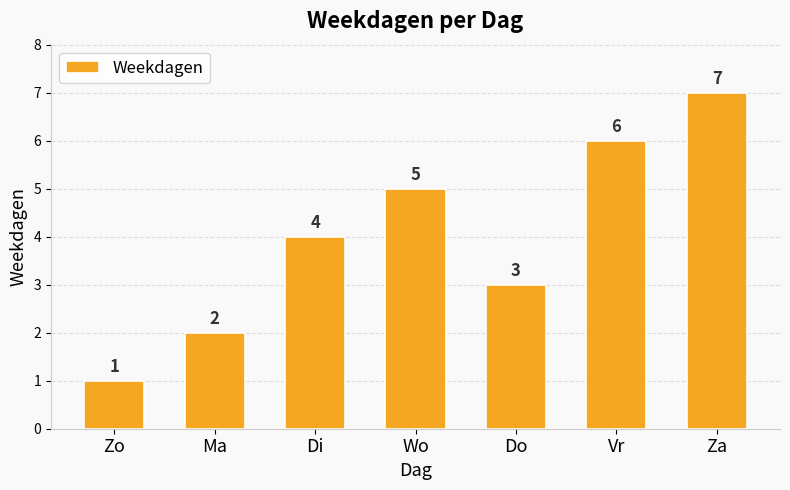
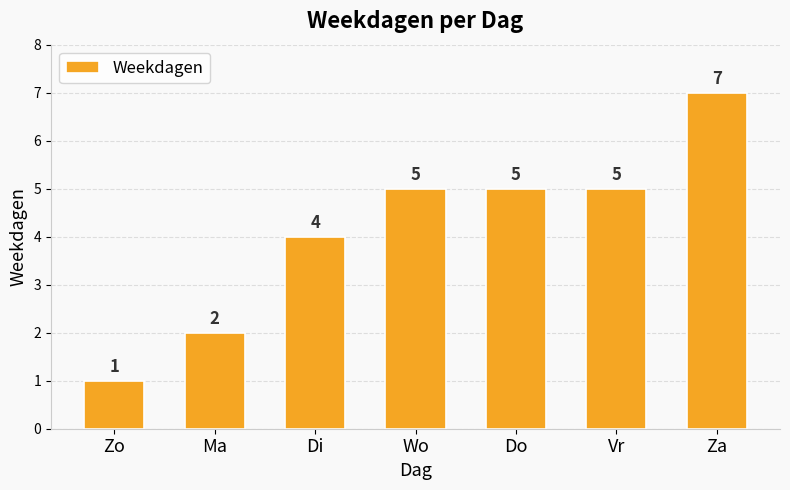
Do: 3 -> 5
Vr: 6 -> 5
